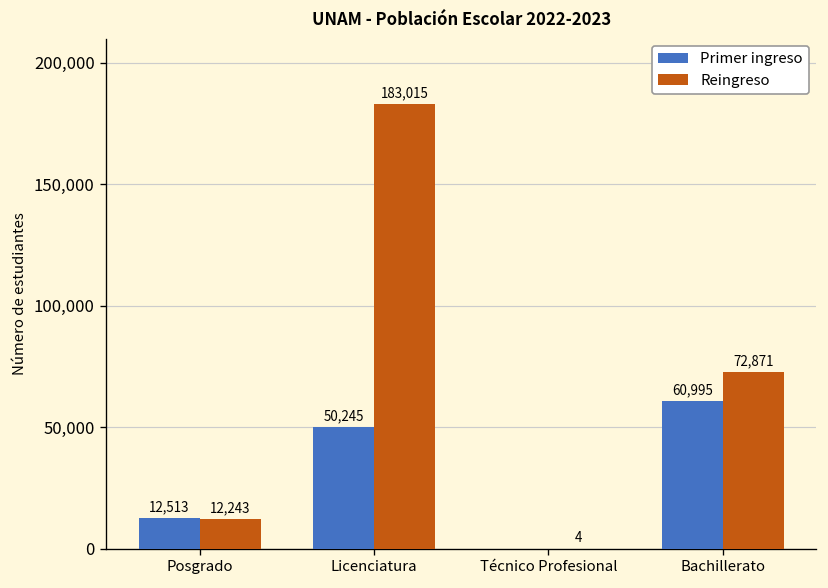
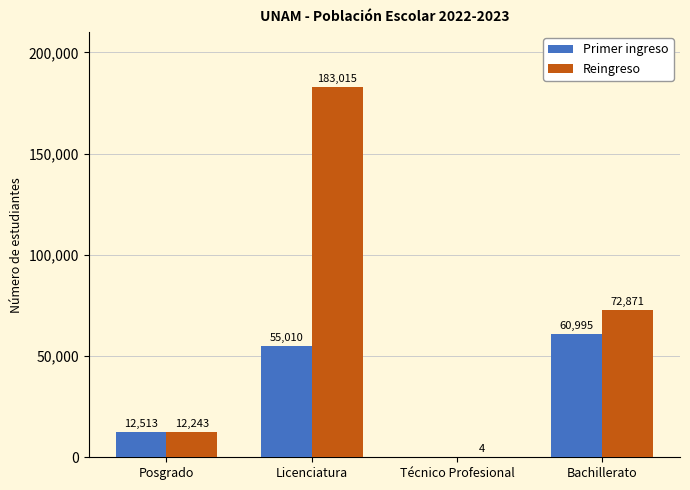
Primer ingreso, Licenciatura: 50,245 -> 55,010
